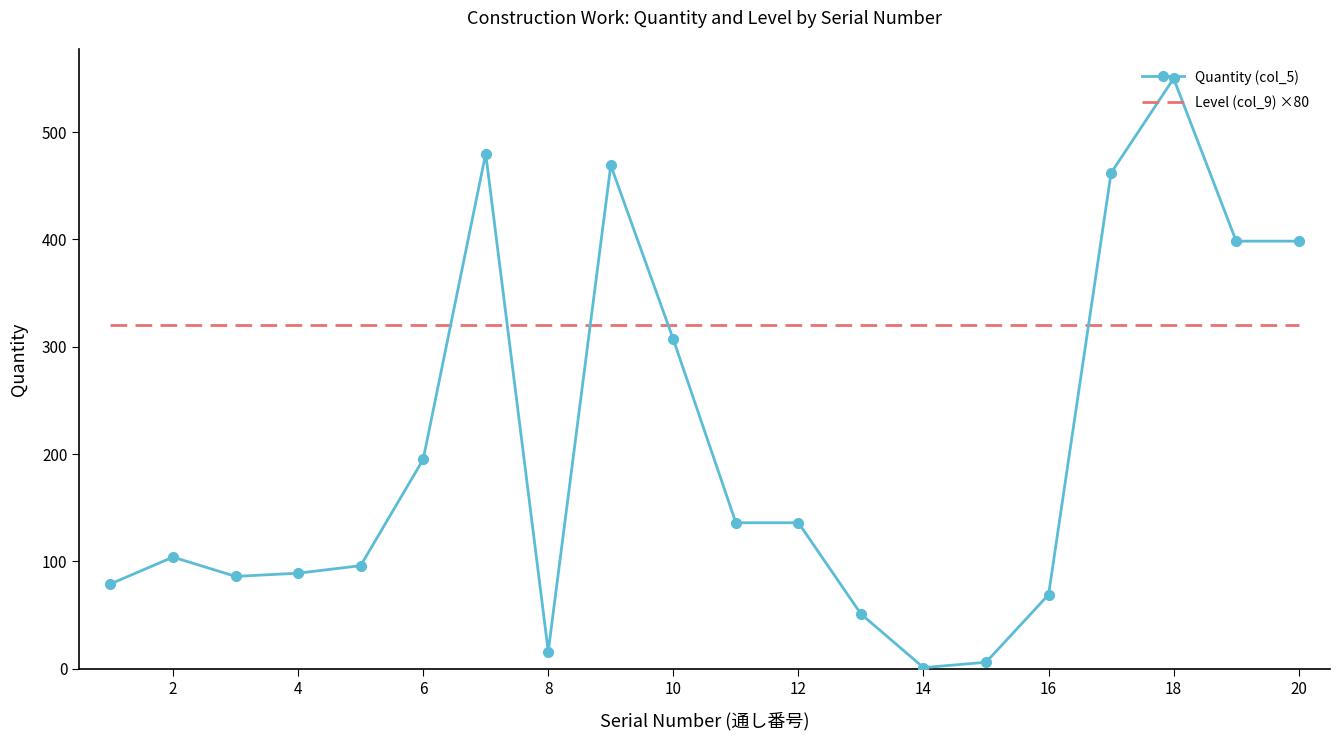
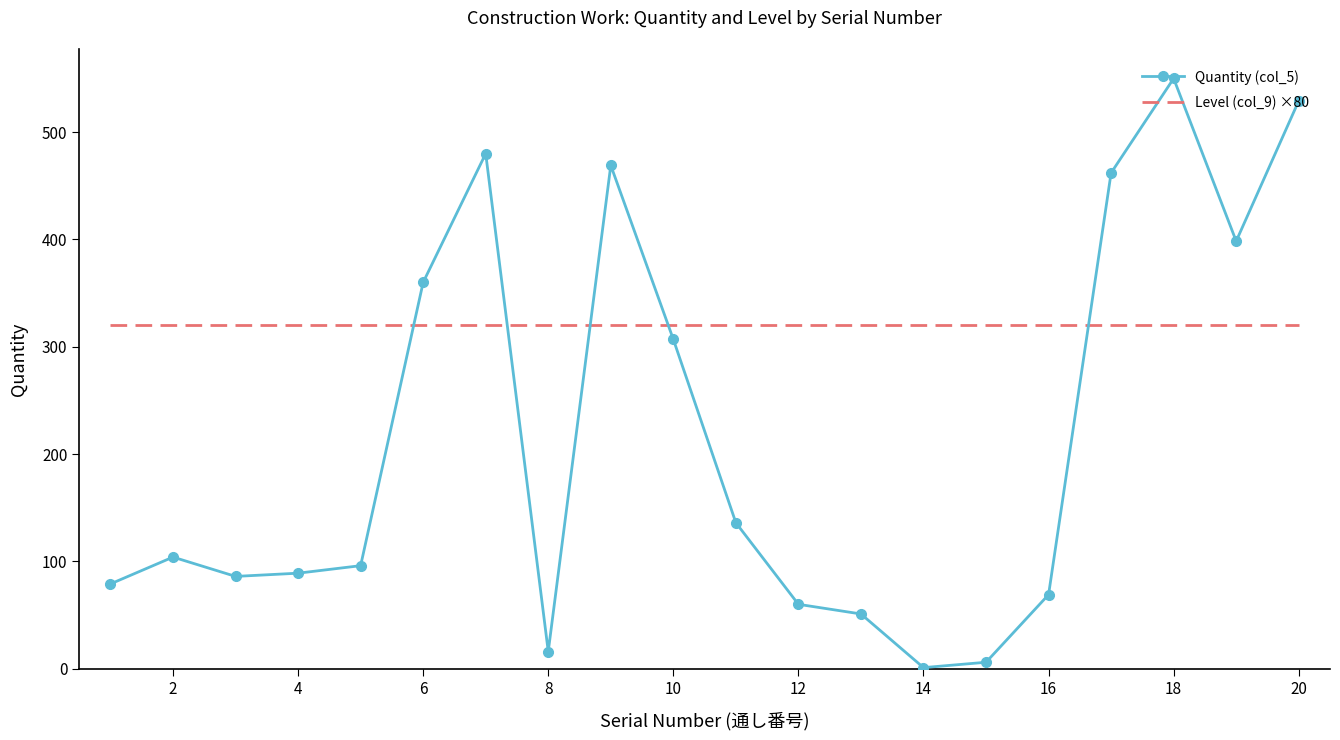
Quantity (col_5), 6: 195 -> 360
Quantity (col_5), 12: 136 -> 60
Quantity (col_5), 20: 398 -> 529
